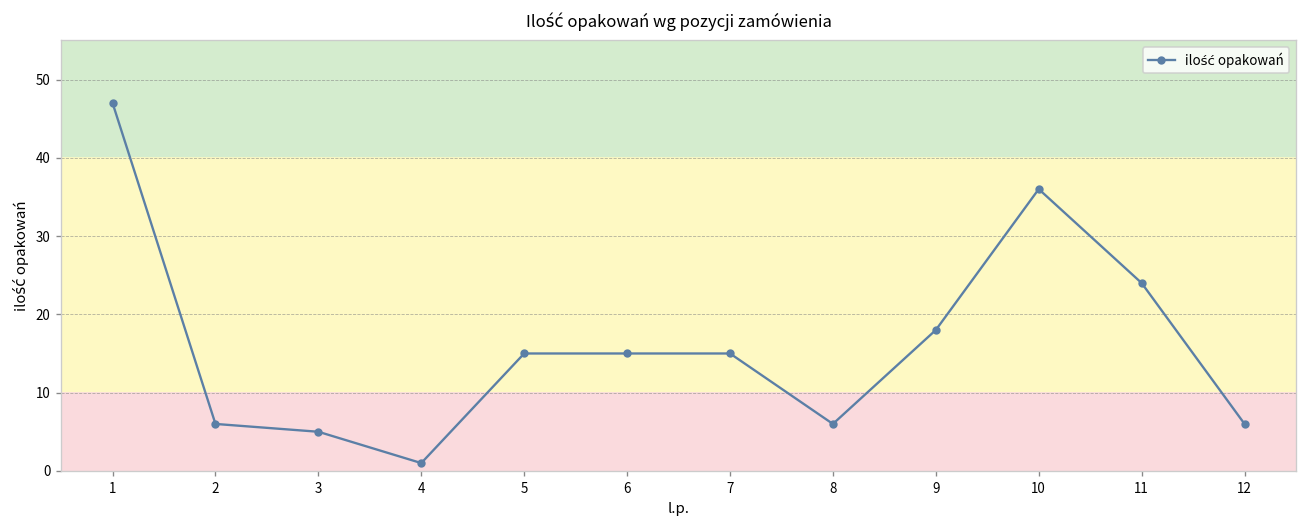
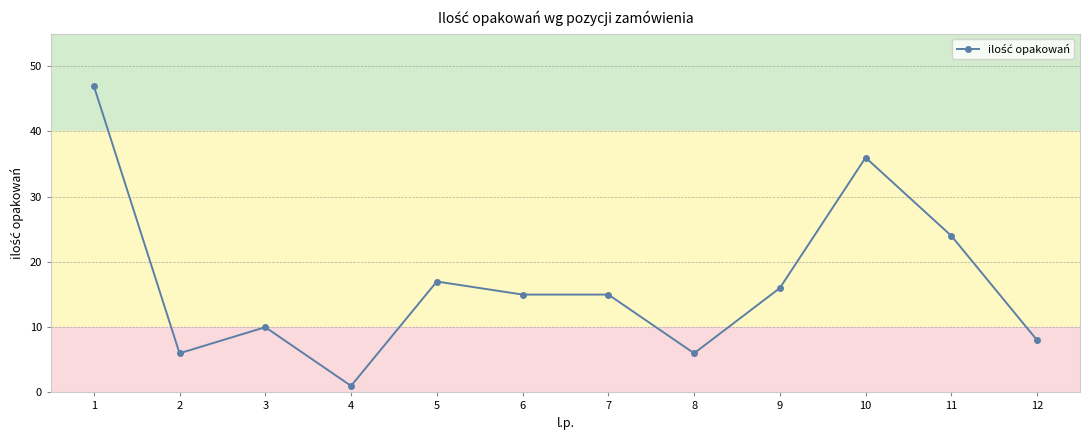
3: 5 -> 10
5: 15 -> 17
9: 18 -> 16
12: 6 -> 8
